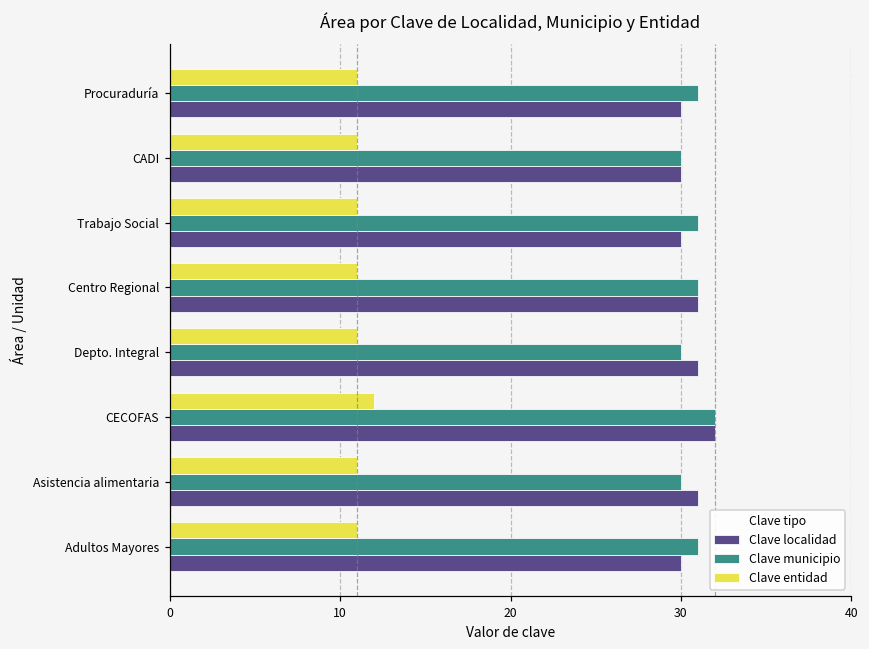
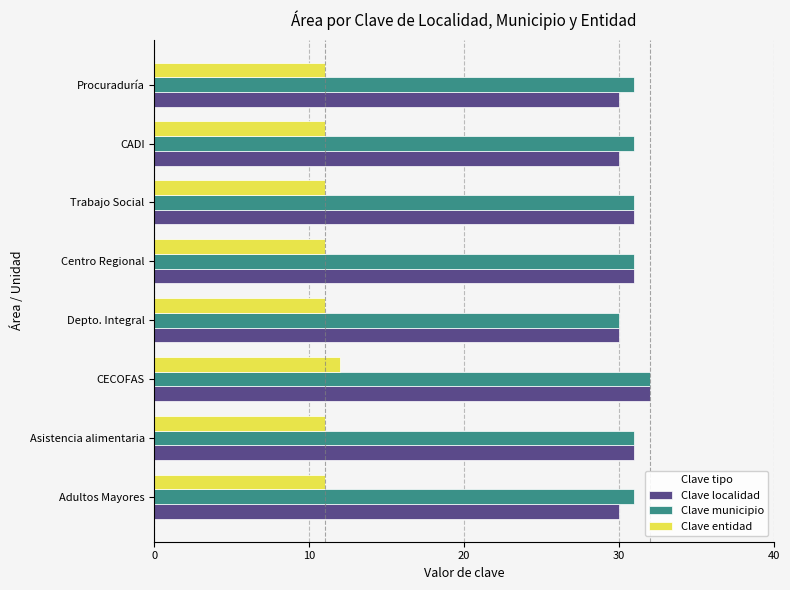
Clave municipio, CADI: 30 -> 31
Clave localidad, Trabajo Social: 30 -> 31
Clave localidad, Depto. Integral: 31 -> 30
Clave municipio, Asistencia alimentaria: 30 -> 31
